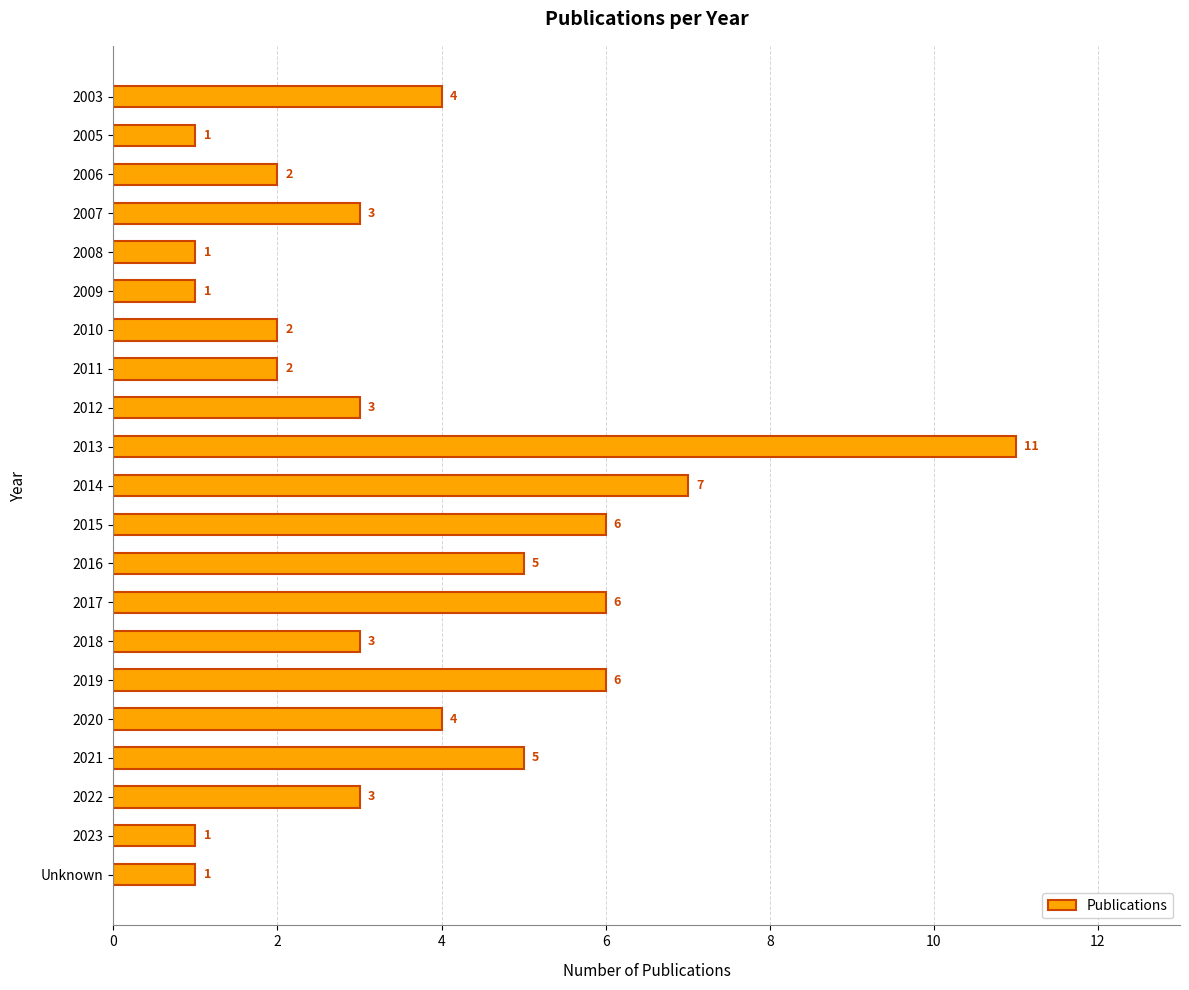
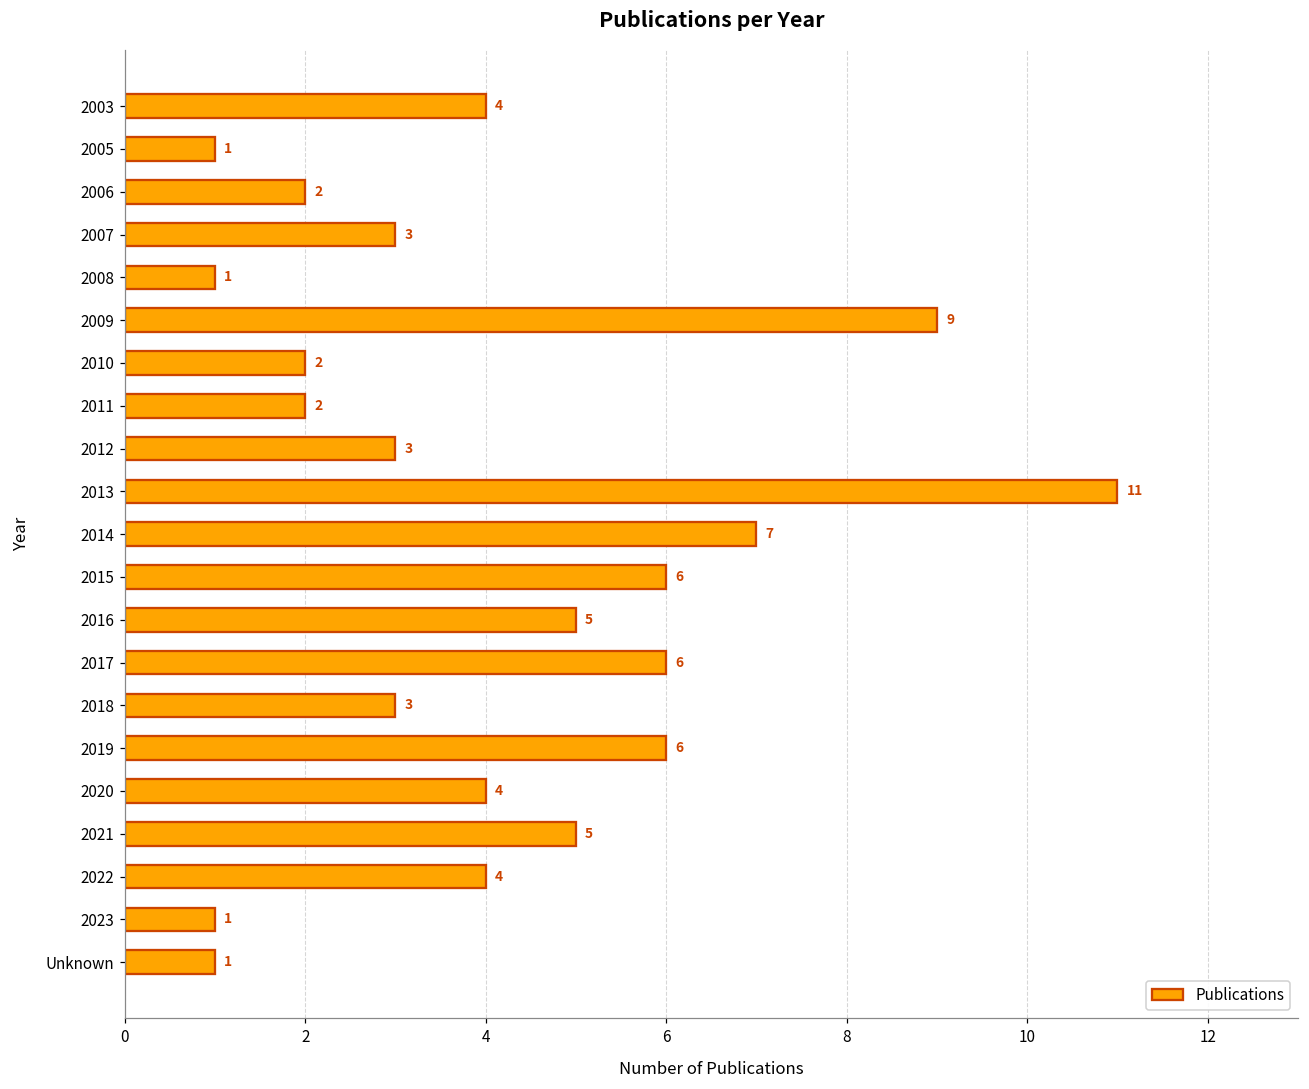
2009: 1 -> 9
2022: 3 -> 4
